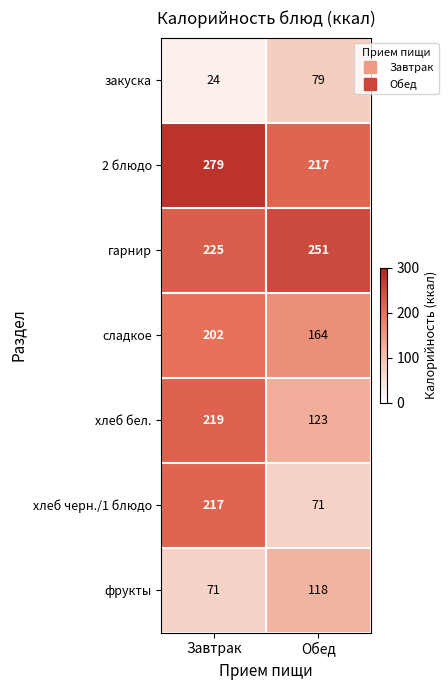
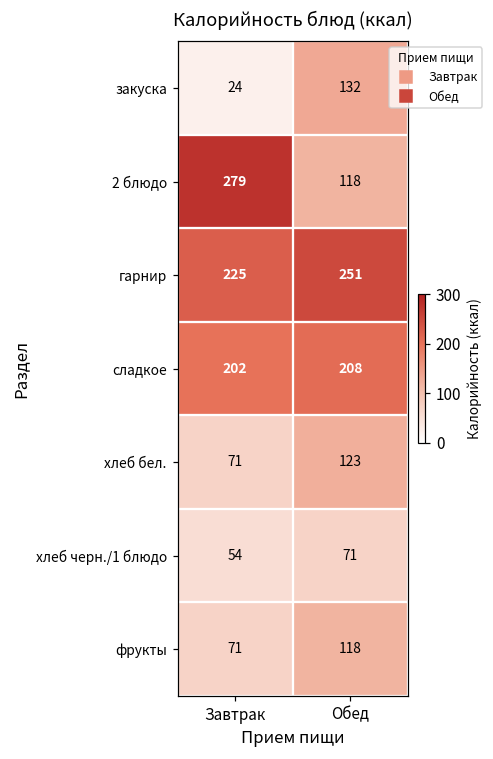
закуска, Обед: 79 -> 132
2 блюдо, Обед: 217 -> 118
сладкое, Обед: 164 -> 208
хлеб бел., Завтрак: 219 -> 71
хлеб черн./1 блюдо, Завтрак: 217 -> 54
